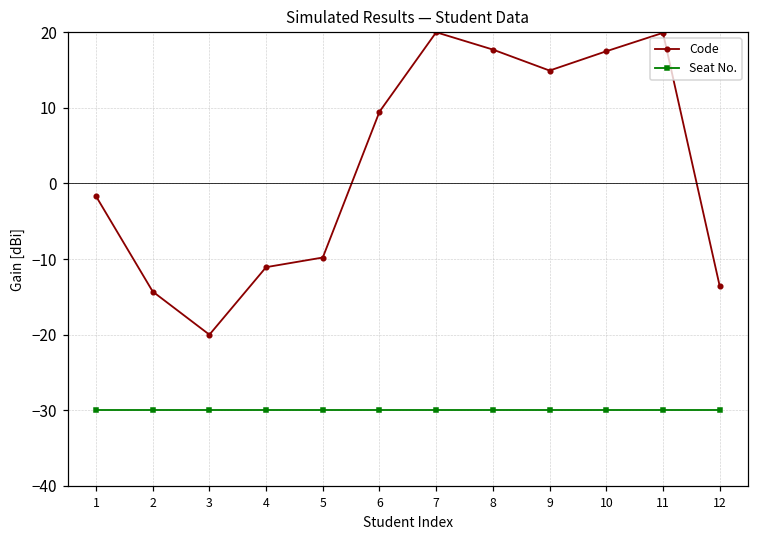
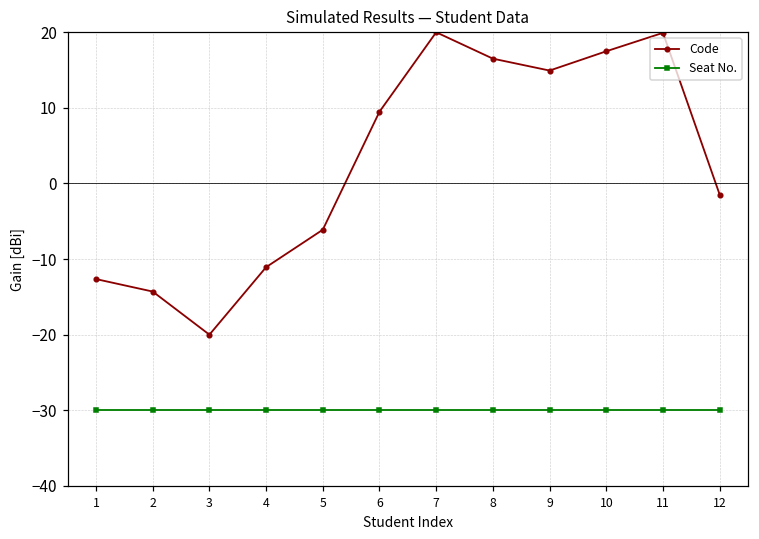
Code, 1: -2 -> -13
Code, 5: -10 -> -6
Code, 8: 18 -> 17
Code, 12: -14 -> -1
